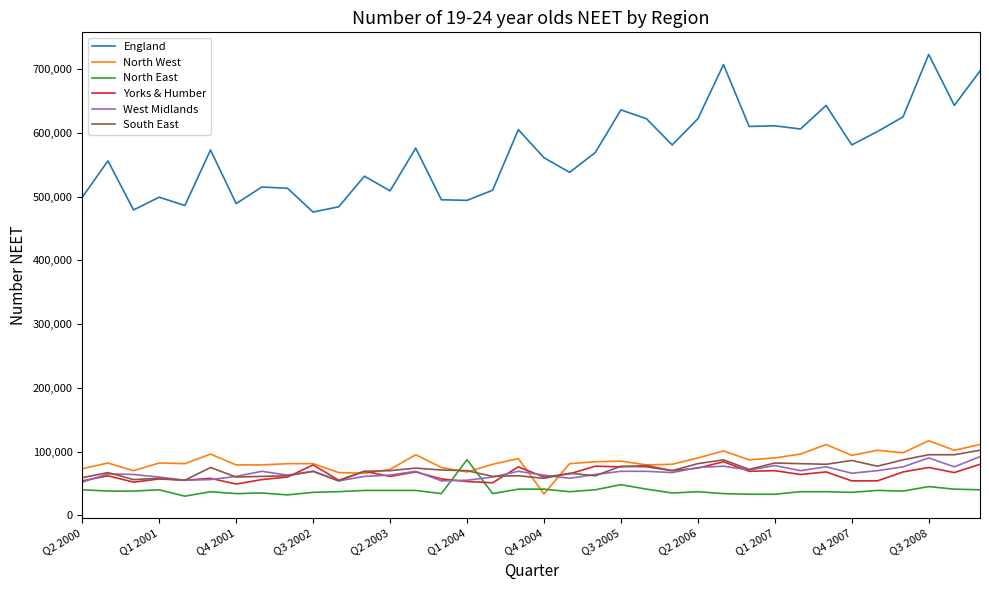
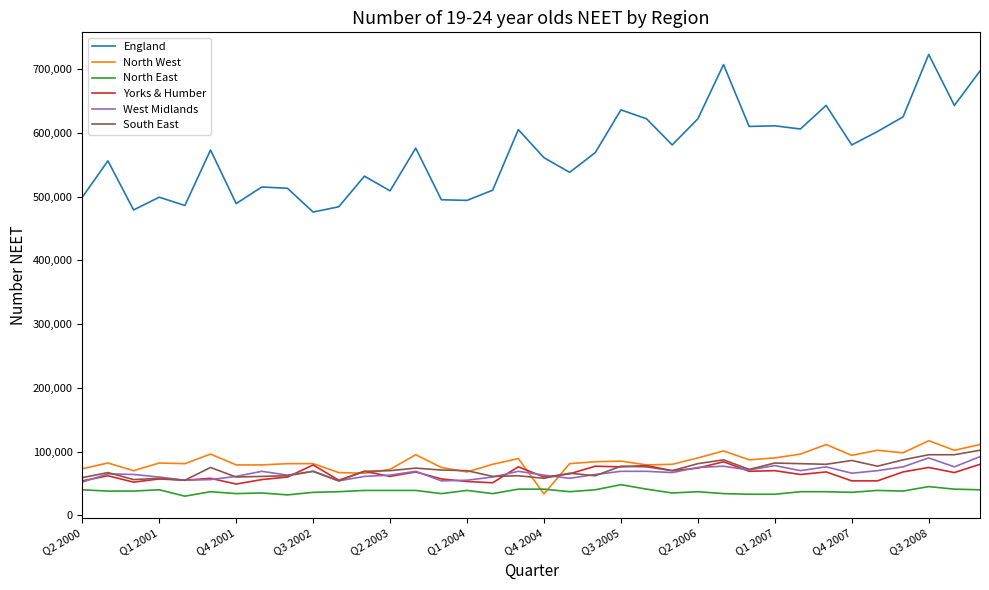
North East, Q1 2004: 90,000 -> 40,000
